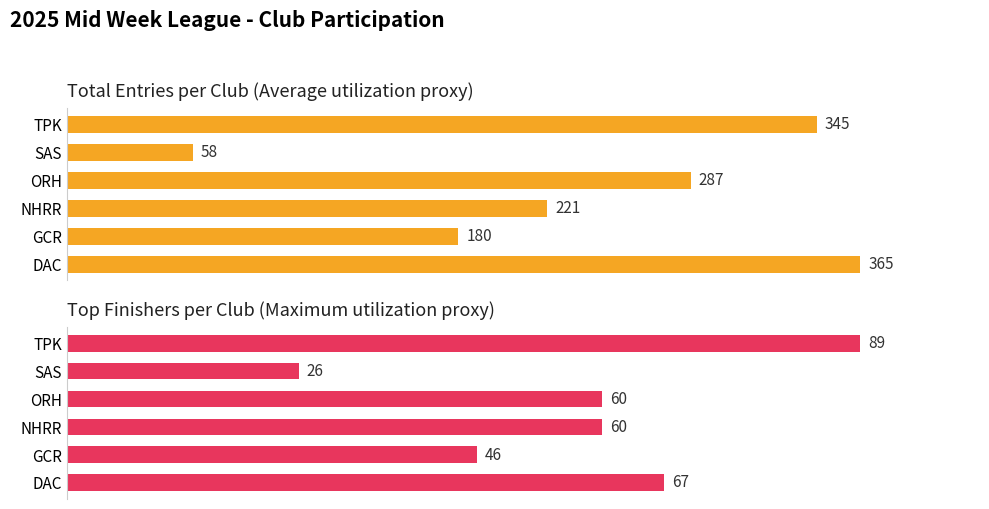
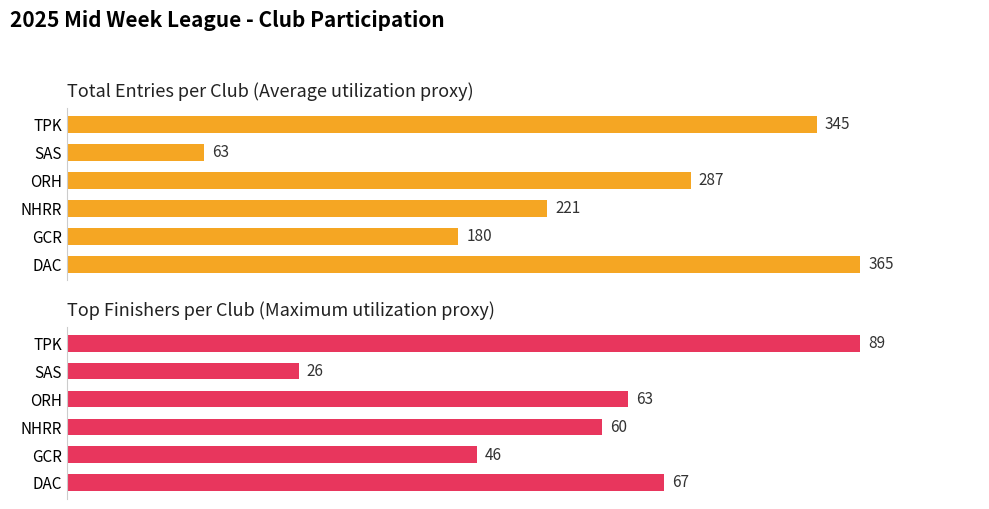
Total Entries per Club (Average utilization proxy), SAS: 58 -> 63
Top Finishers per Club (Maximum utilization proxy), ORH: 60 -> 63
